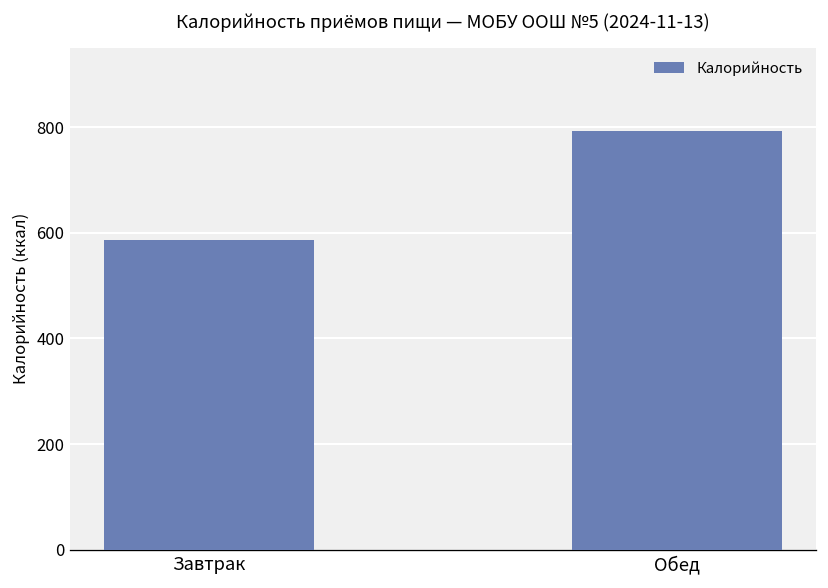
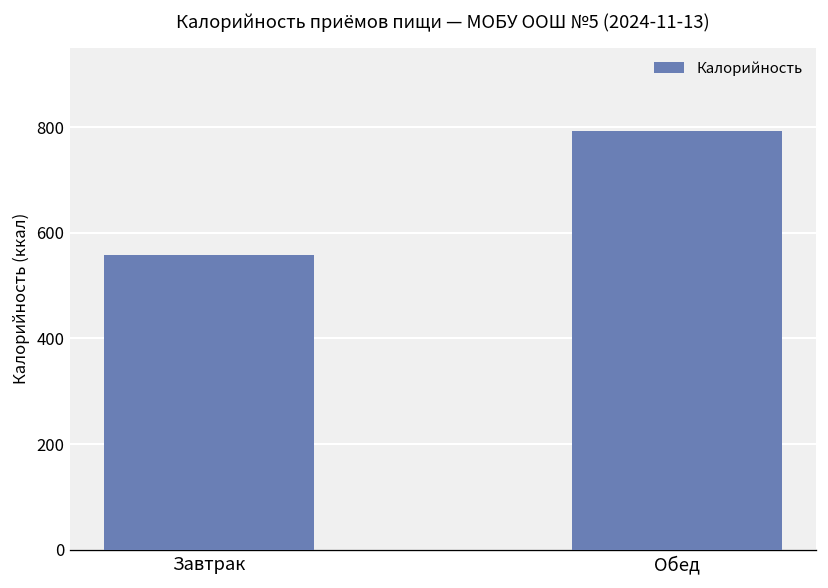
Завтрак: 590 -> 560
